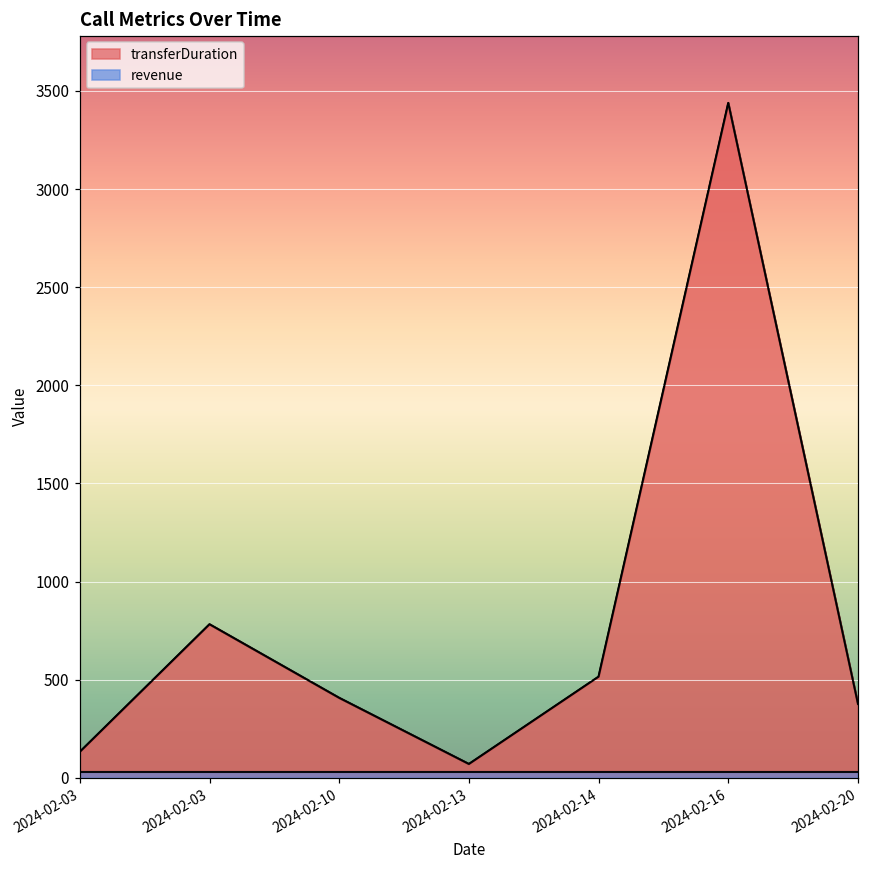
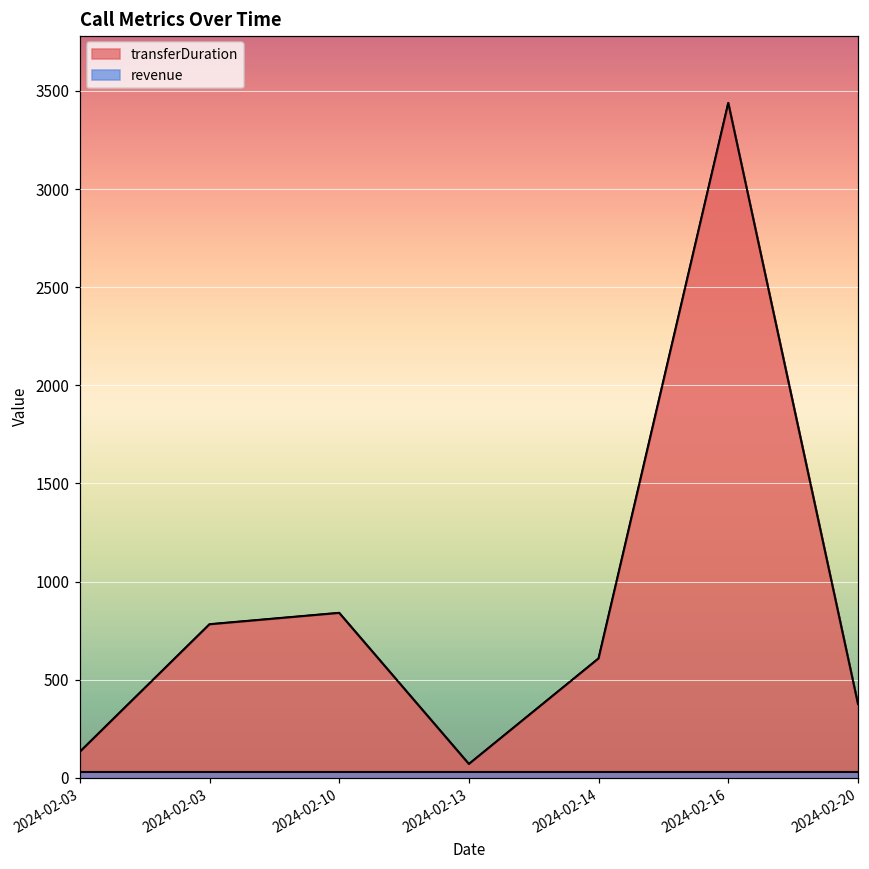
transferDuration, 2024-02-10: 410 -> 840
transferDuration, 2024-02-14: 520 -> 610
